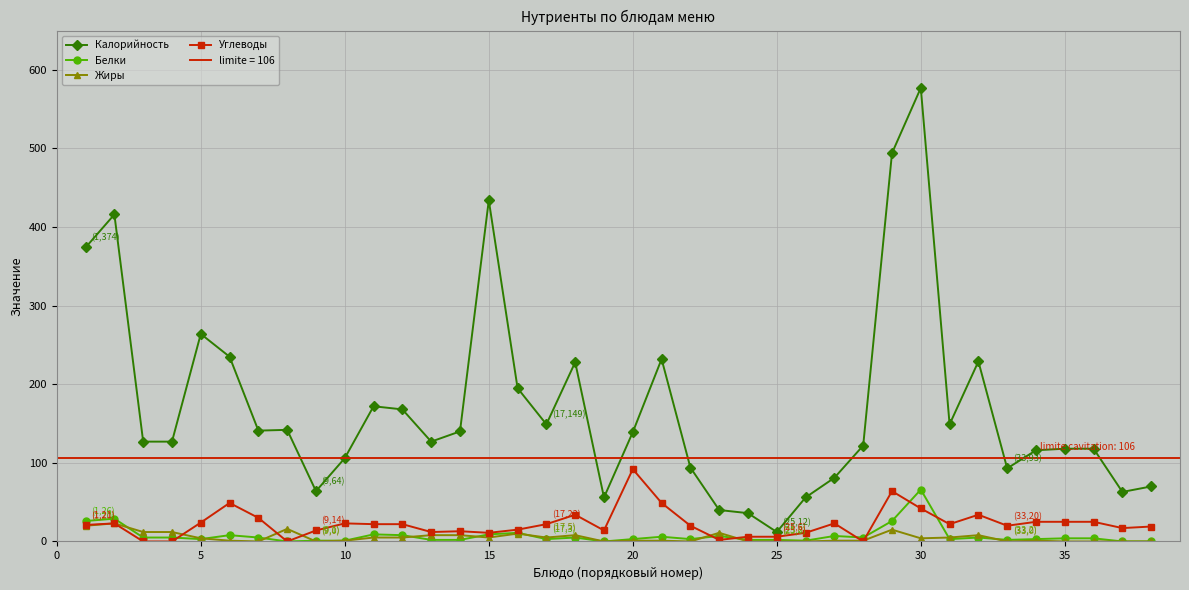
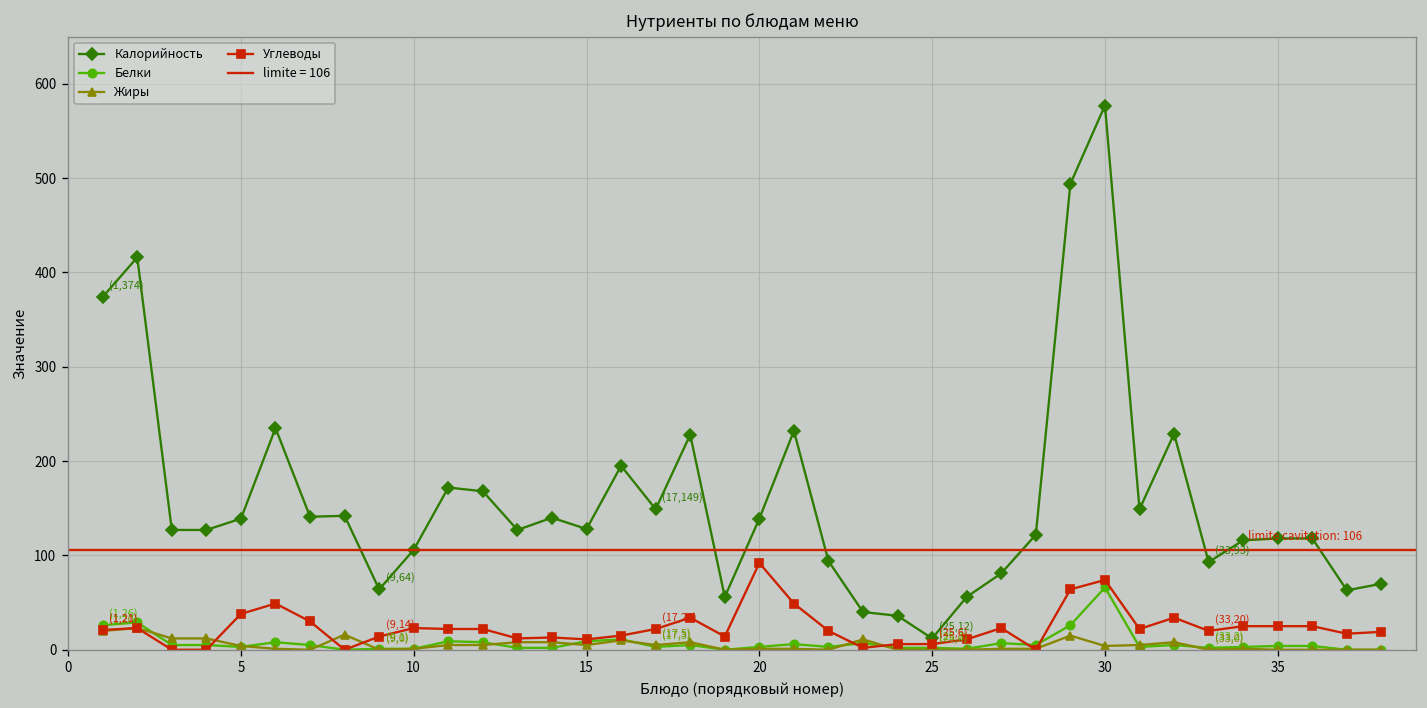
Калорийность, 5: 260 -> 140
Углеводы, 5: 20 -> 40
Калорийность, 15: 430 -> 130
Углеводы, 30: 40 -> 70
